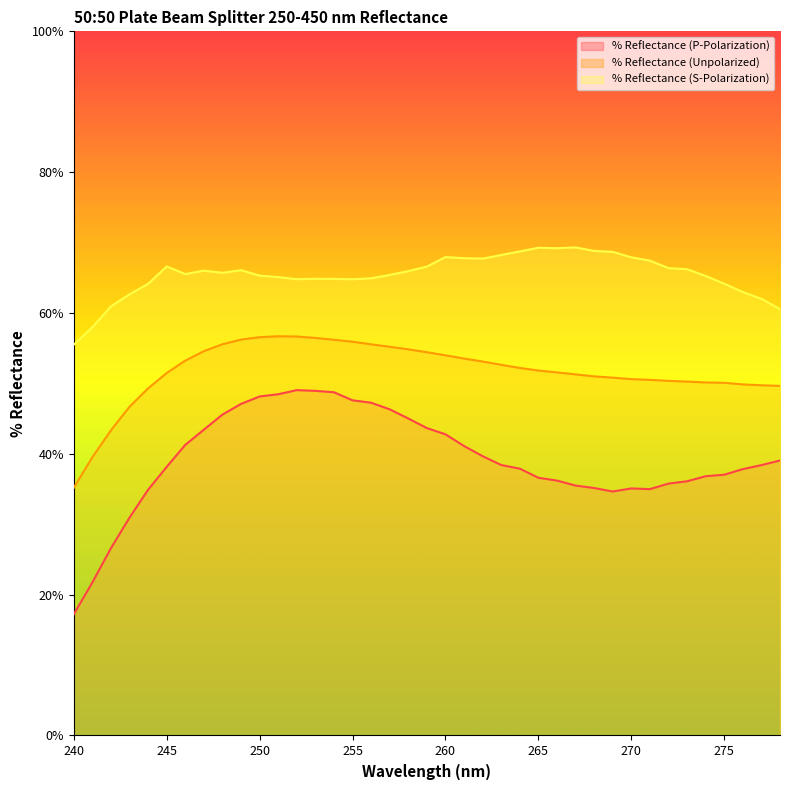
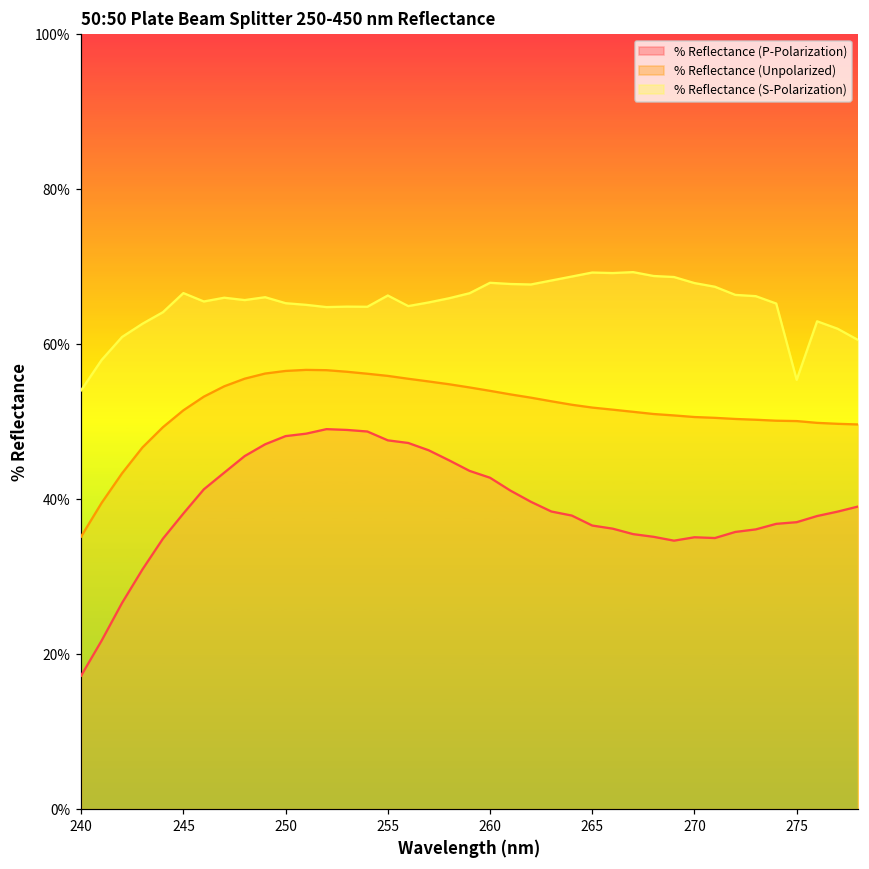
% Reflectance (S-Polarization), 240: 55% -> 54%
% Reflectance (S-Polarization), 255: 65% -> 66%
% Reflectance (S-Polarization), 275: 64% -> 55%
